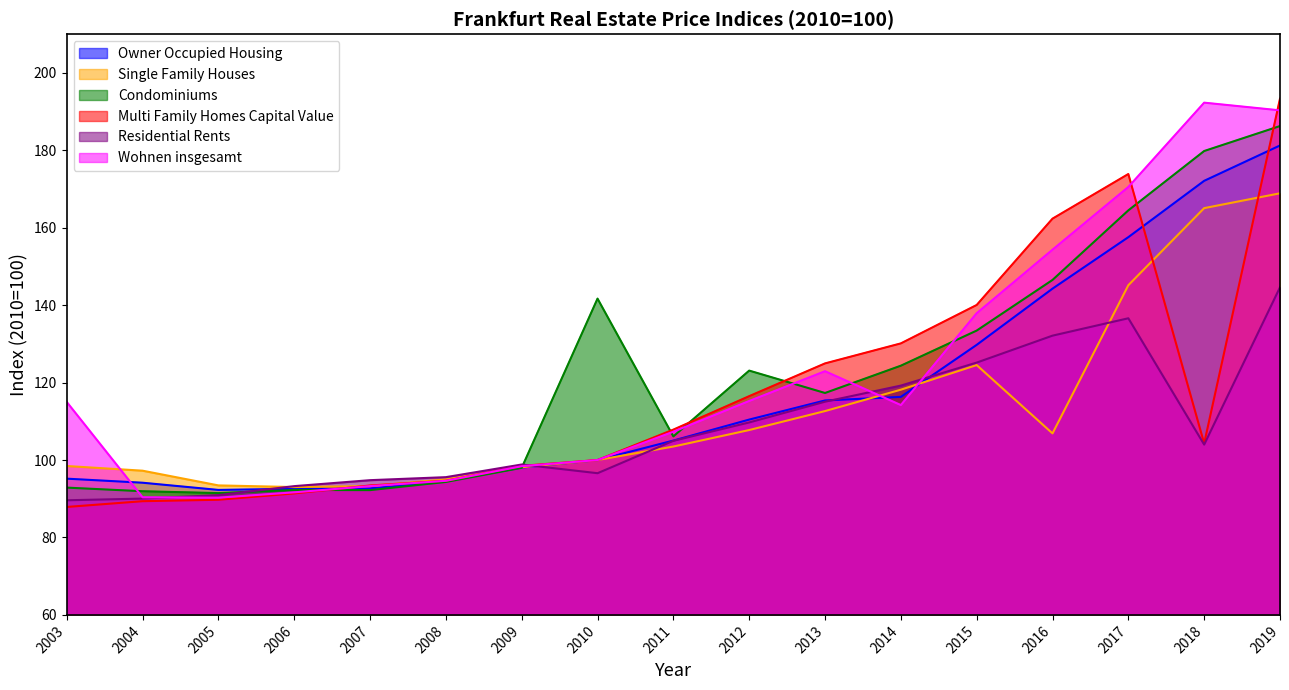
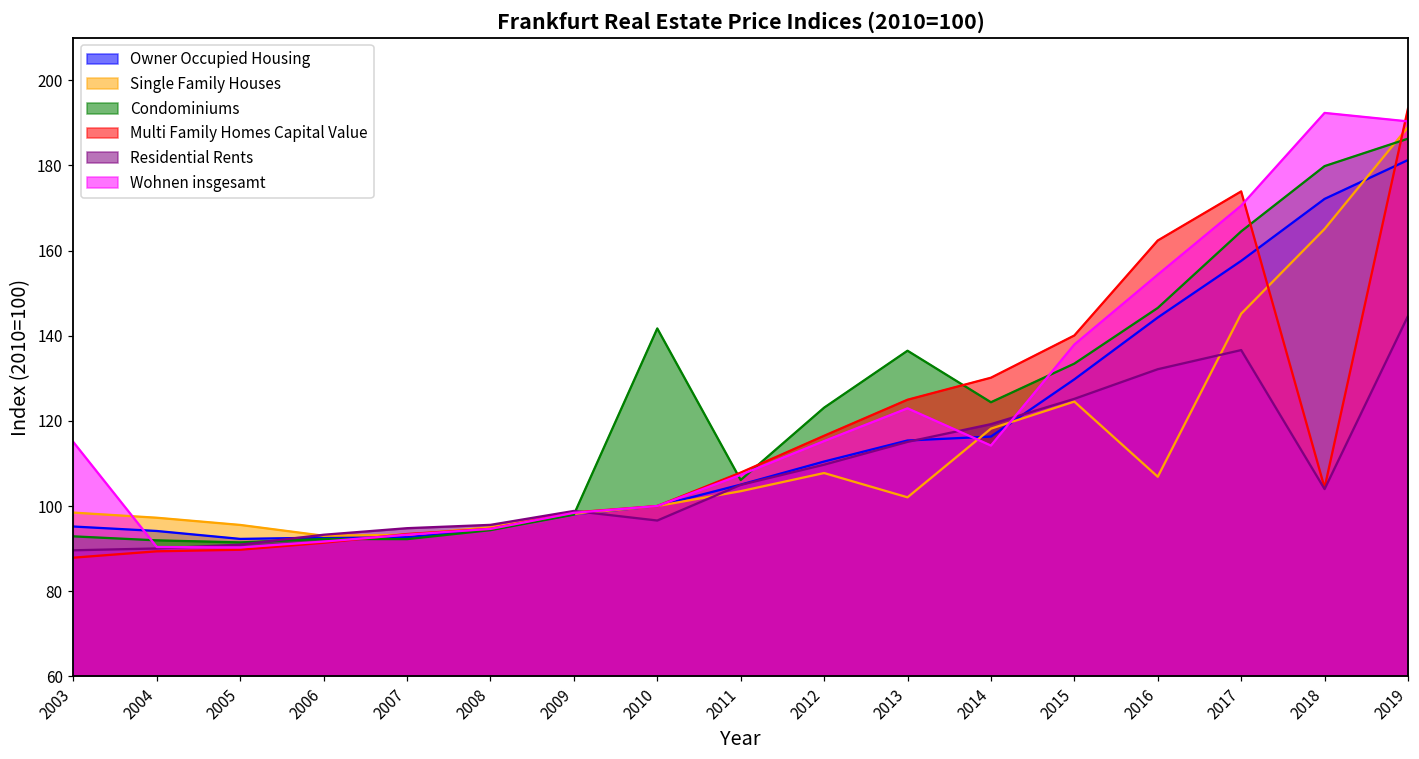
Single Family Houses, 2005: 93 -> 96
Single Family Houses, 2013: 113 -> 102
Condominiums, 2013: 117 -> 136
Single Family Houses, 2019: 169 -> 189
